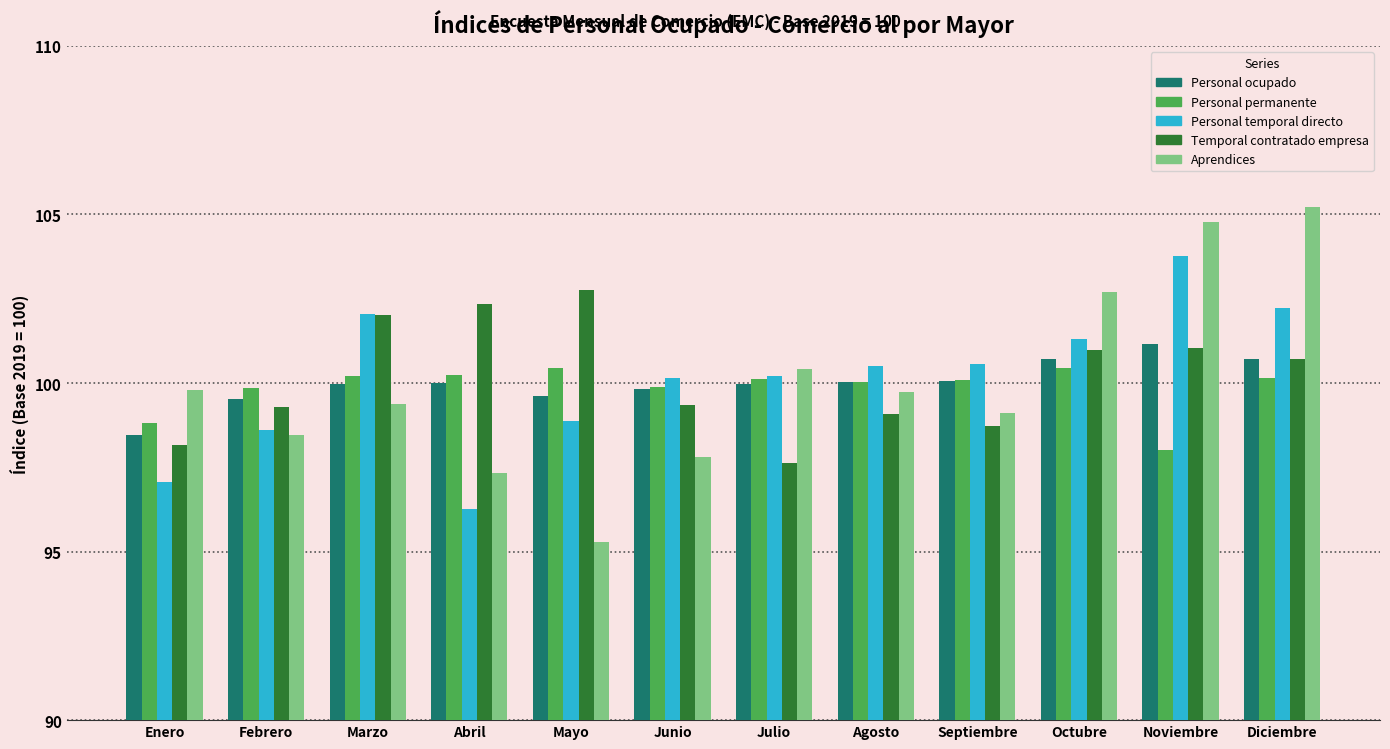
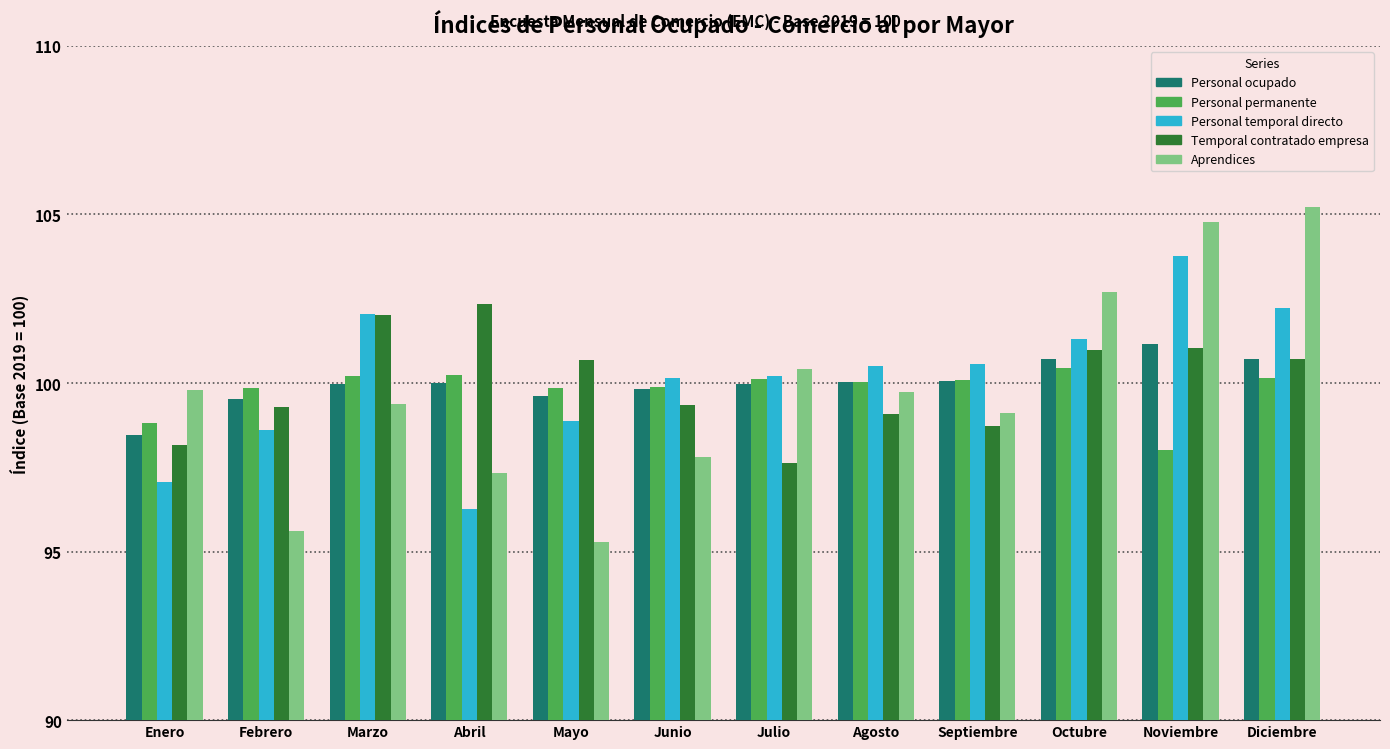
Aprendices, Febrero: 98.4 -> 95.6
Personal permanente, Mayo: 100.4 -> 99.9
Temporal contratado empresa, Mayo: 102.8 -> 100.7
